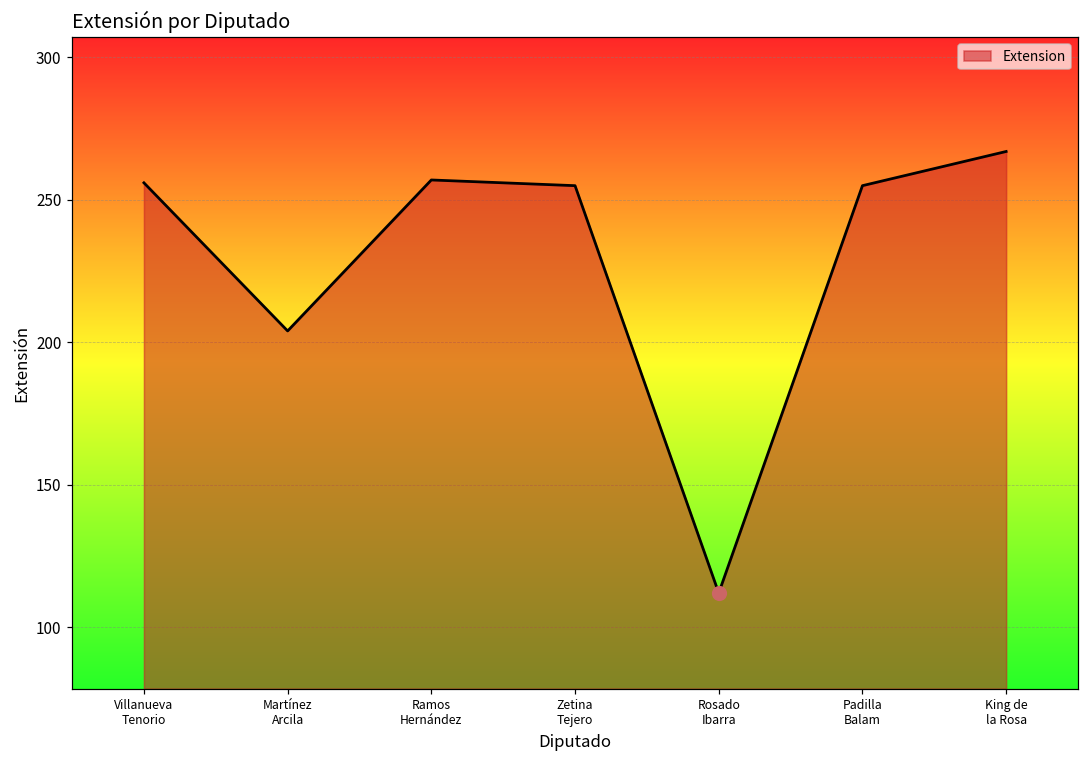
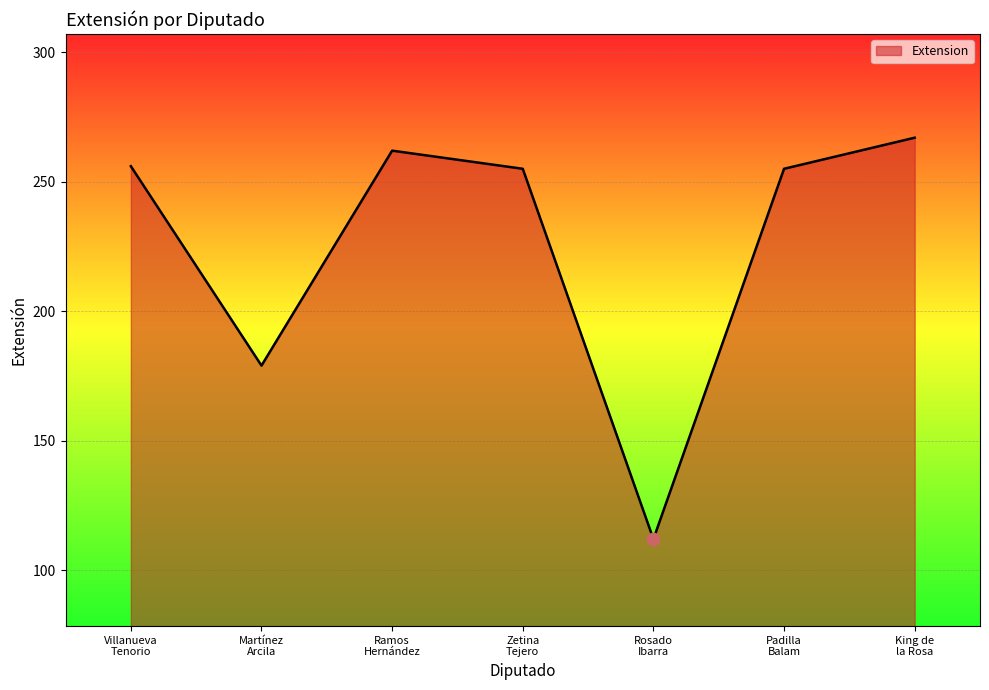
Extension, Martínez Arcila: 204 -> 179
Extension, Ramos Hernández: 257 -> 262
